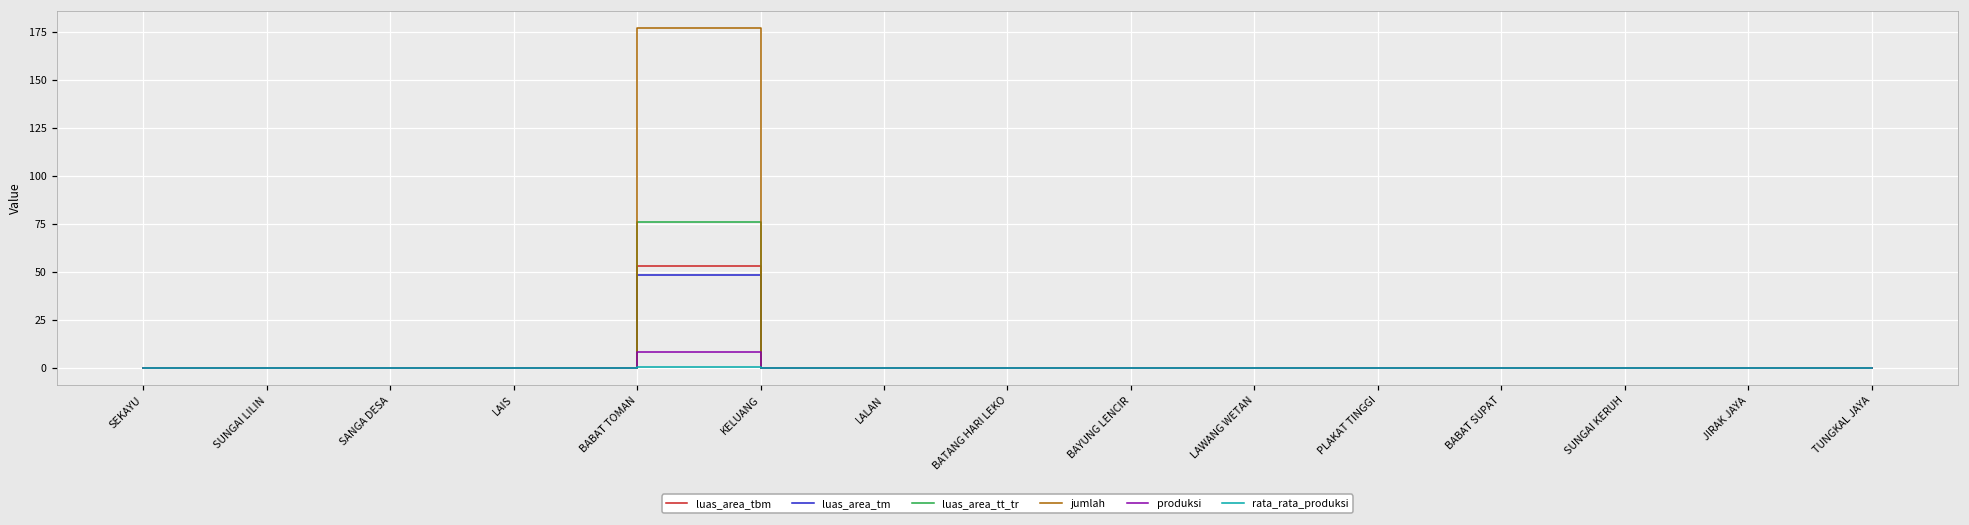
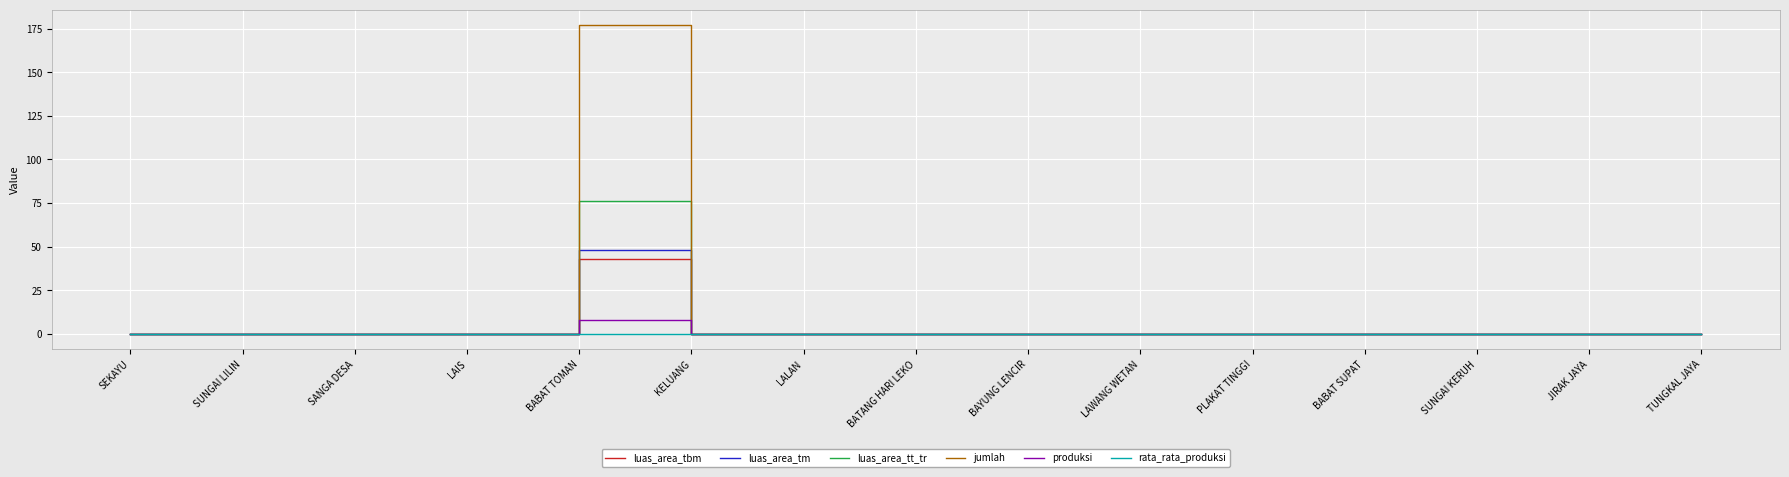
luas_area_tbm, BABAT TOMAN: 53 -> 43
